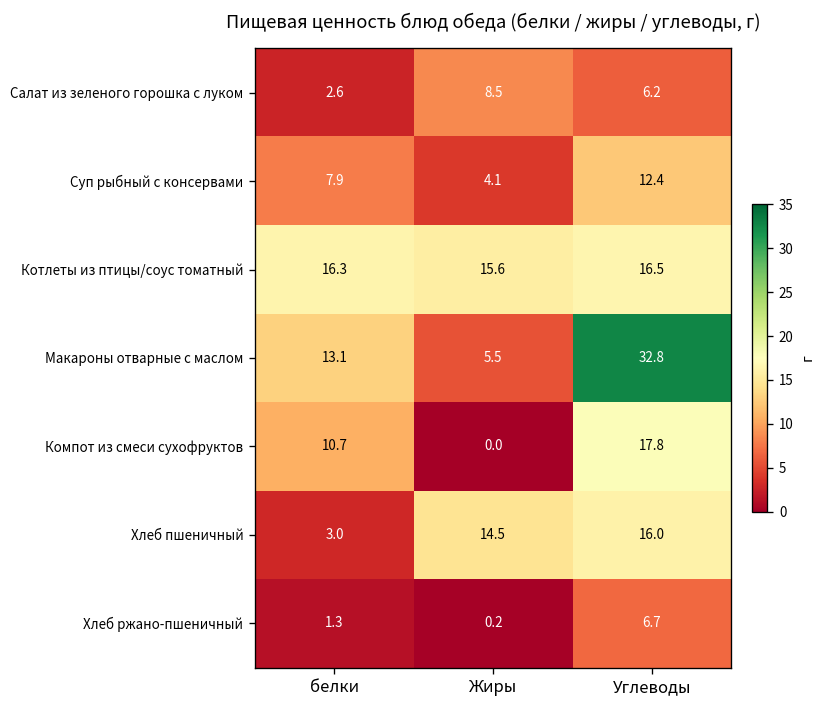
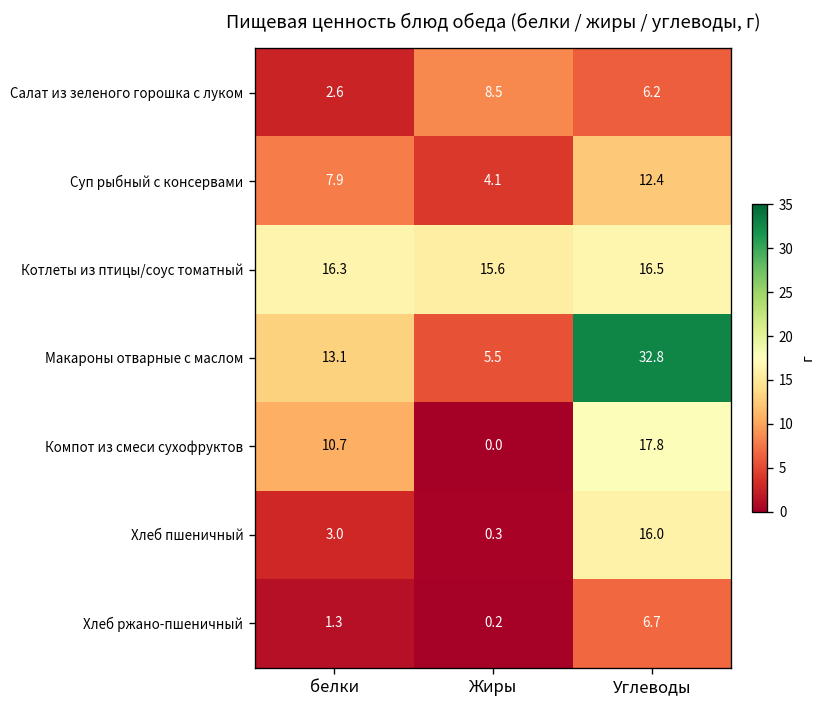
Хлеб пшеничный, Жиры: 14.5 -> 0.3
